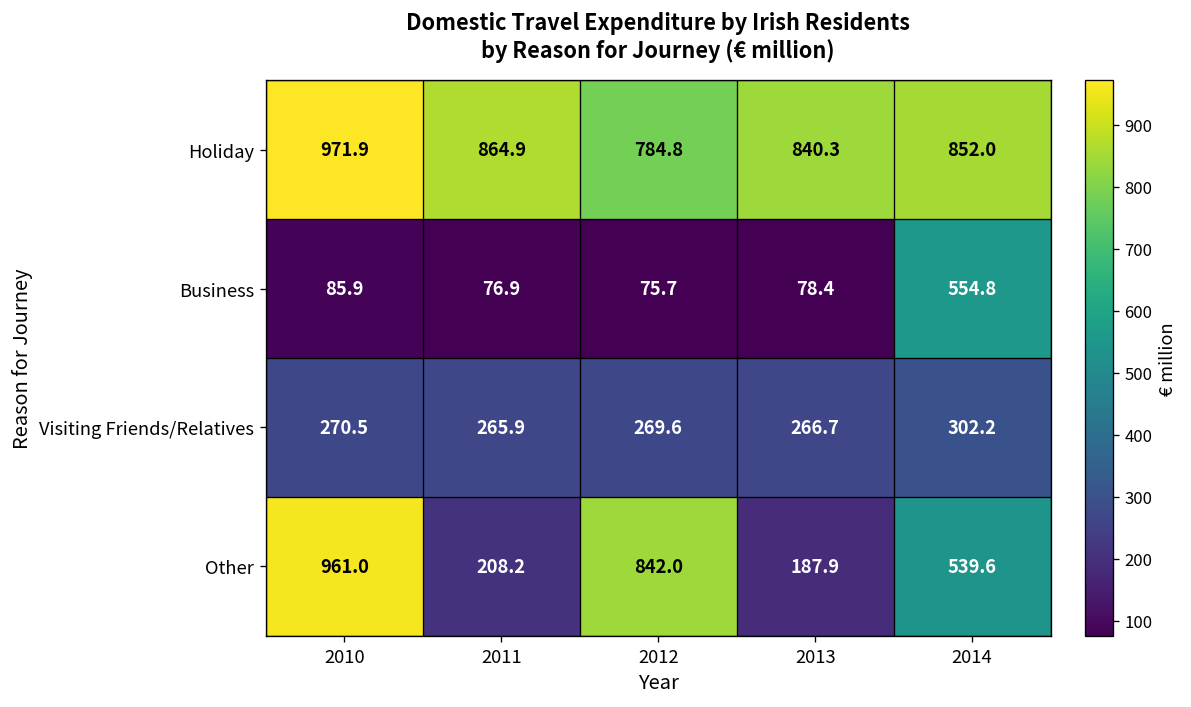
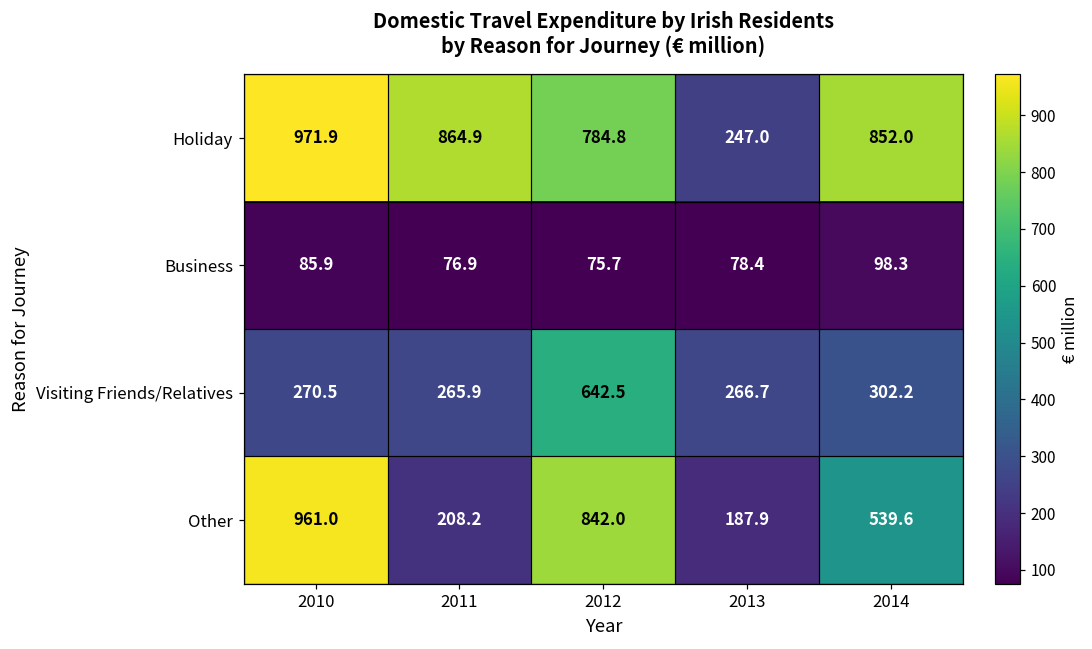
Holiday, 2013: 840.3 -> 247.0
Business, 2014: 554.8 -> 98.3
Visiting Friends/Relatives, 2012: 269.6 -> 642.5
